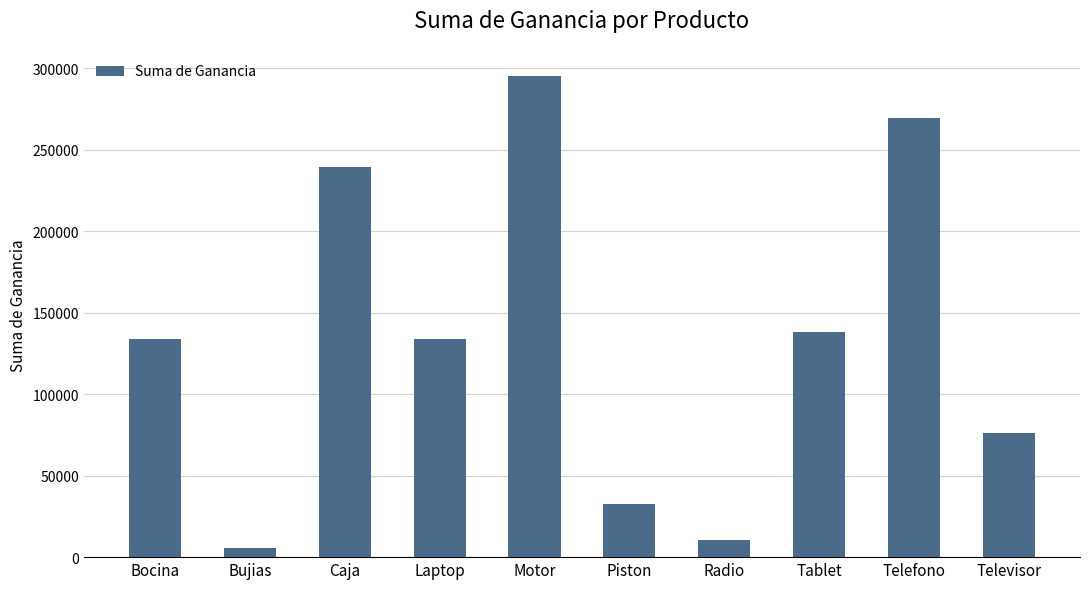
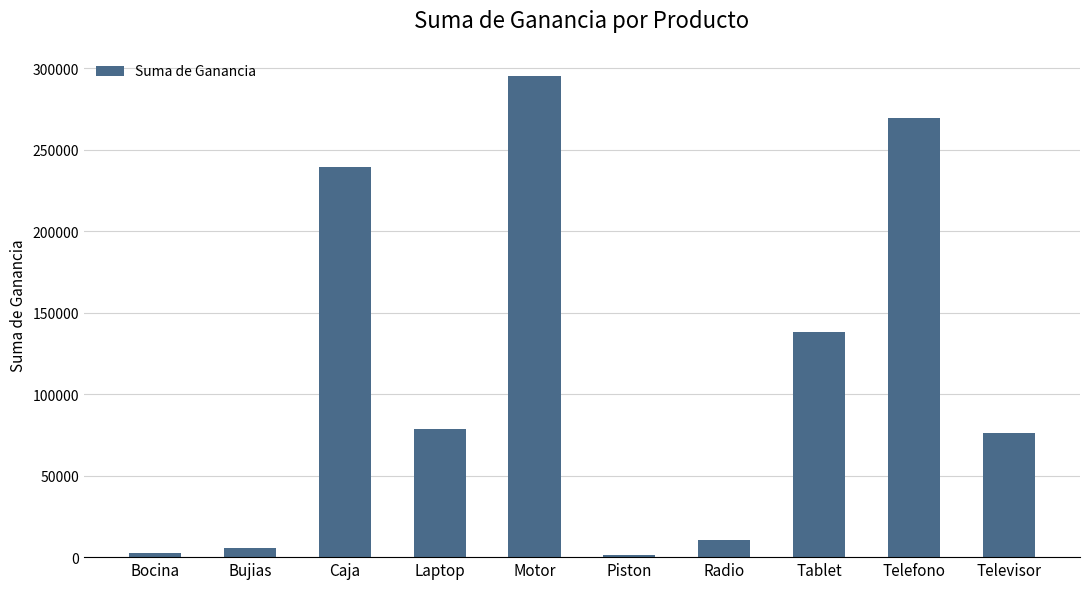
Bocina: 134000 -> 2000
Laptop: 134000 -> 79000
Piston: 33000 -> 1000
